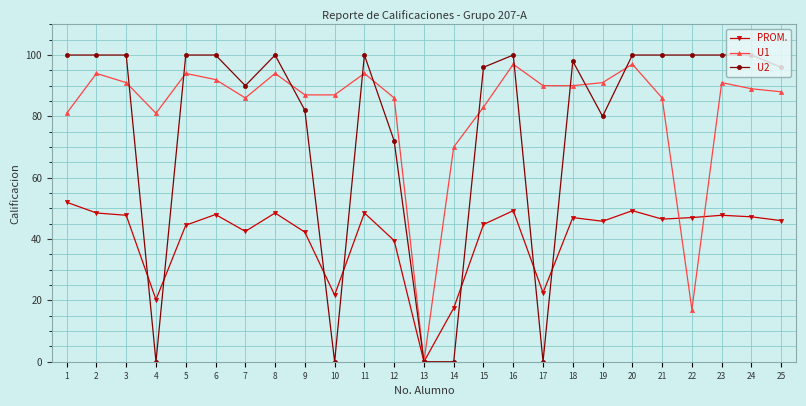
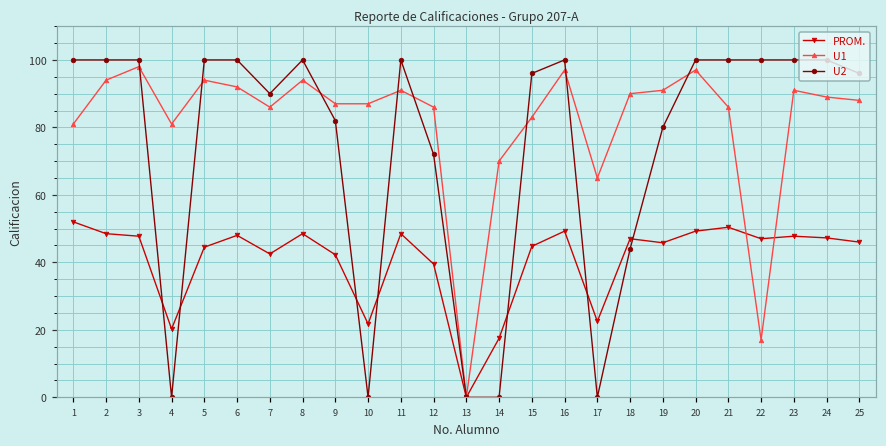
U1, 3: 91 -> 98
U1, 11: 94 -> 91
U1, 17: 90 -> 65
U2, 18: 98 -> 44
PROM., 21: 47 -> 50
